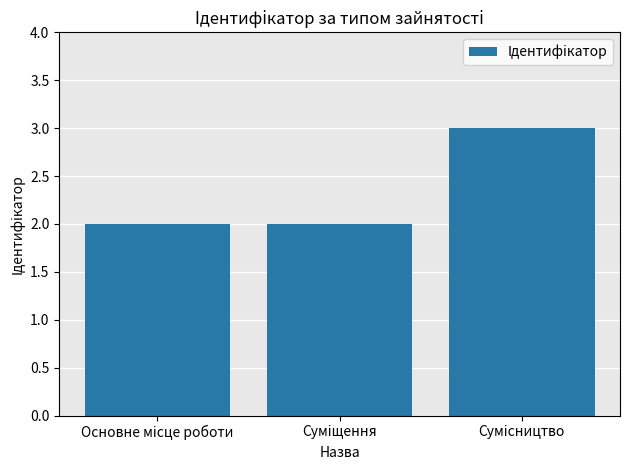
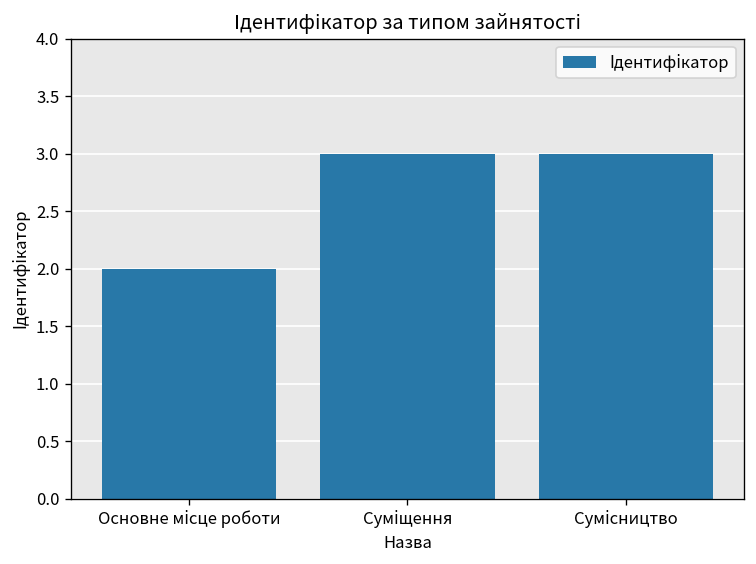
Суміщення: 2 -> 3
